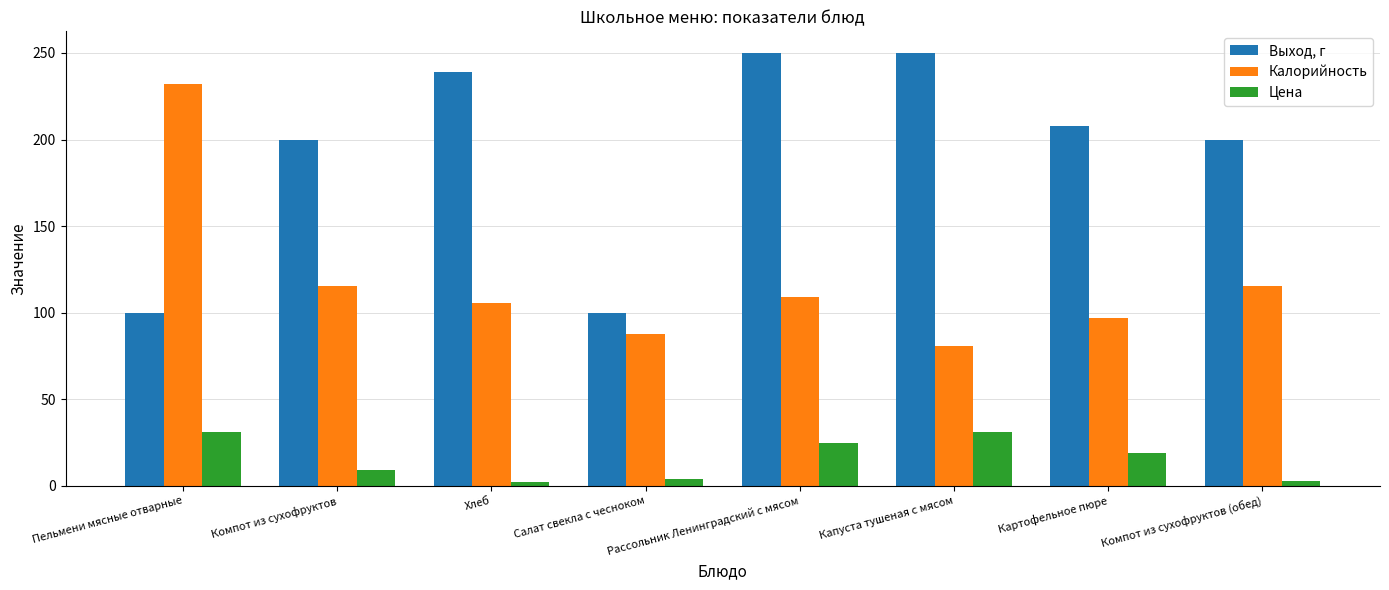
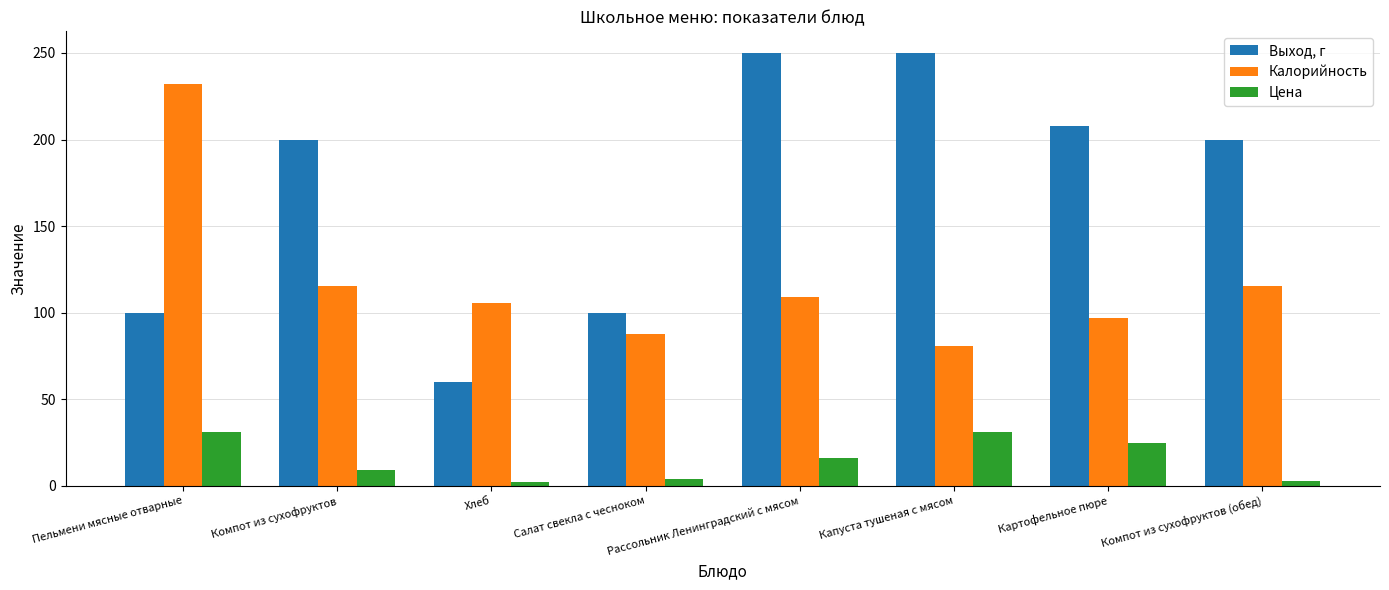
Выход, г, Хлеб: 239 -> 60
Цена, Рассольник Ленинградский с мясом: 25 -> 16
Цена, Картофельное пюре: 19 -> 25
